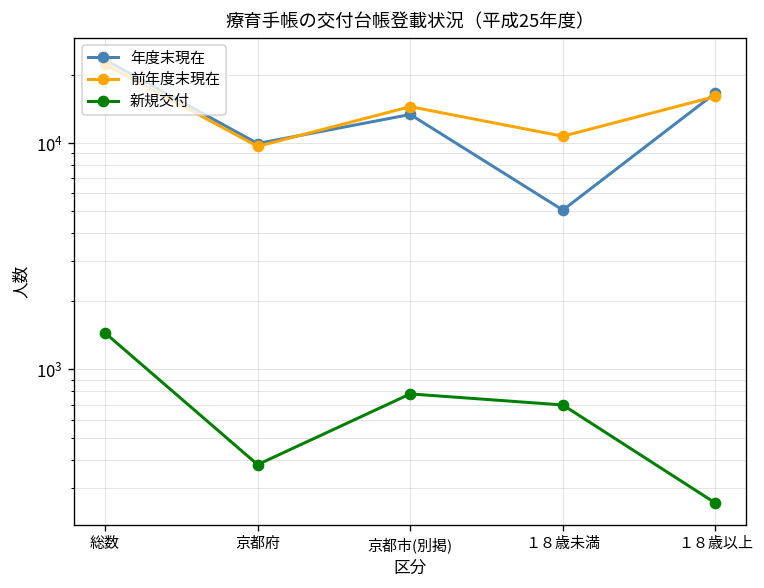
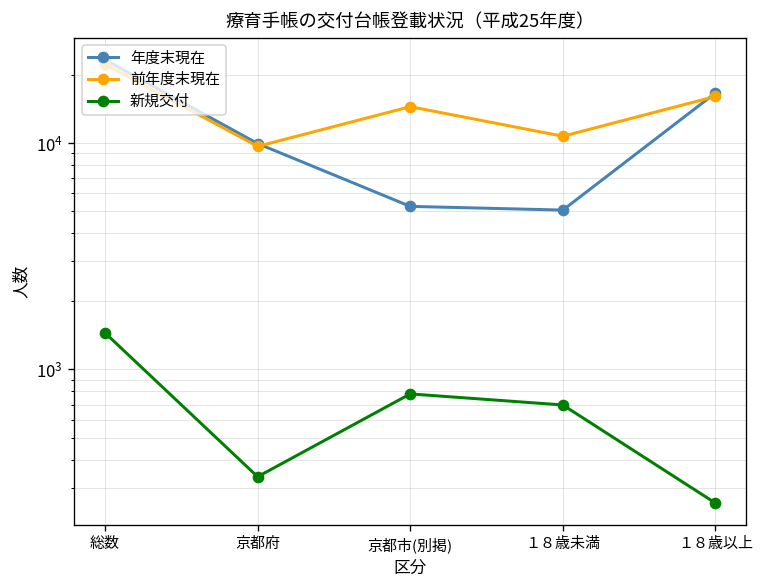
新規交付, 京都府: 380 -> 340
年度末現在, 京都市(別掲): 13000 -> 5300
